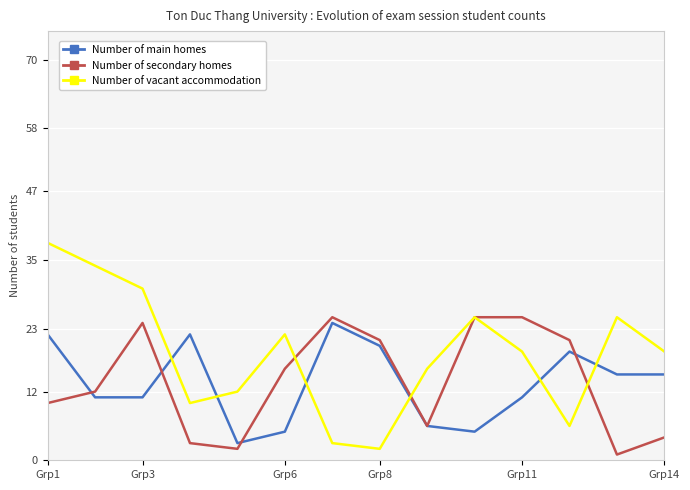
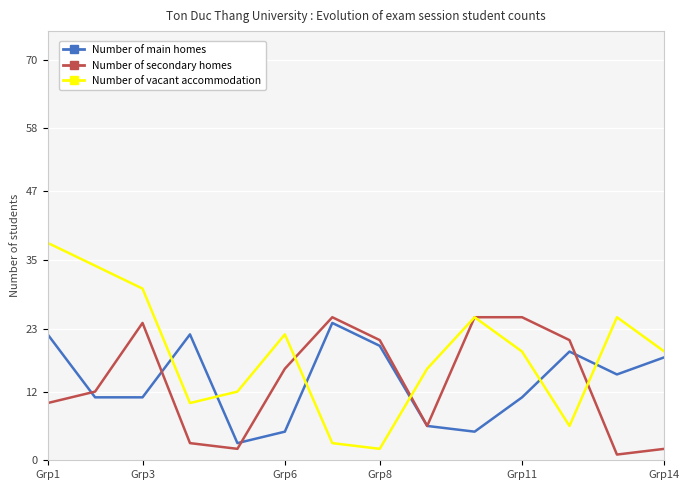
Number of main homes, Grp14: 15 -> 18
Number of secondary homes, Grp14: 4 -> 2
